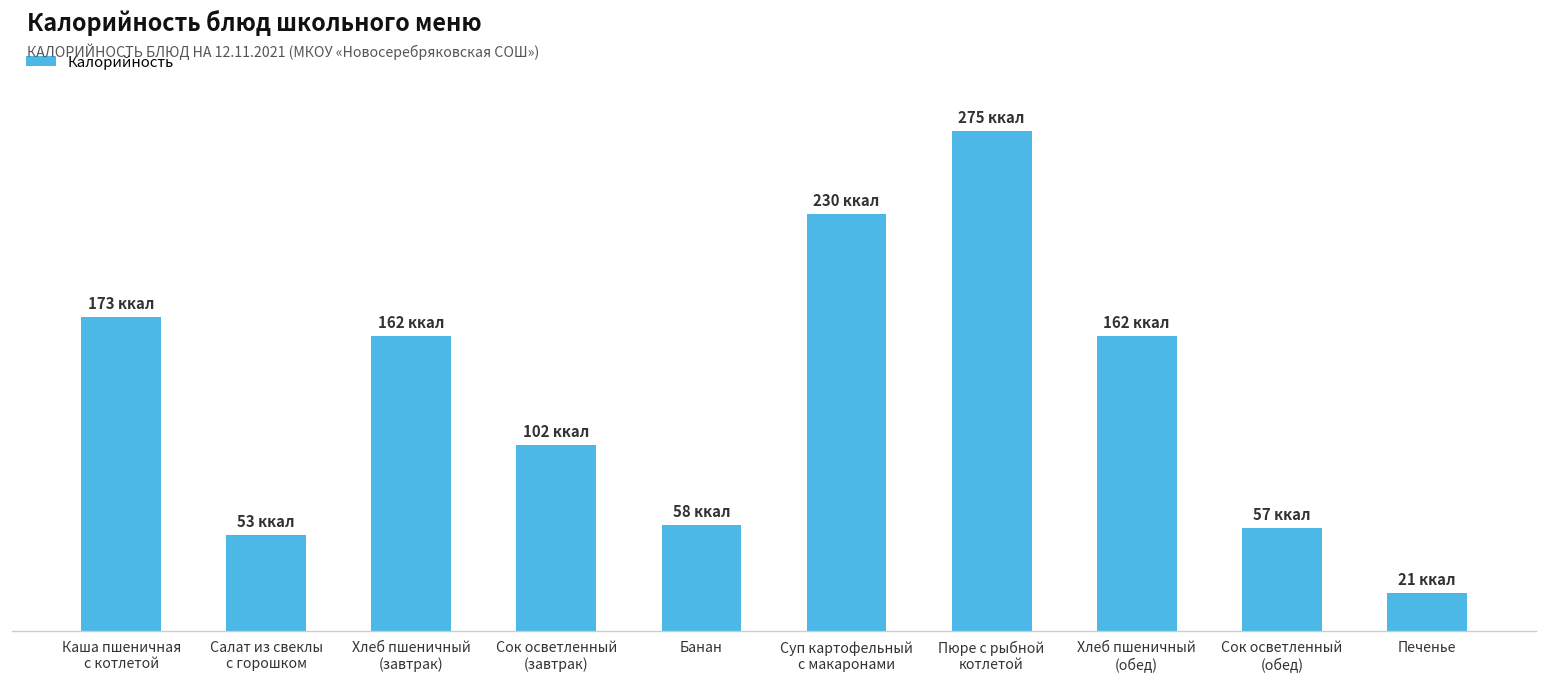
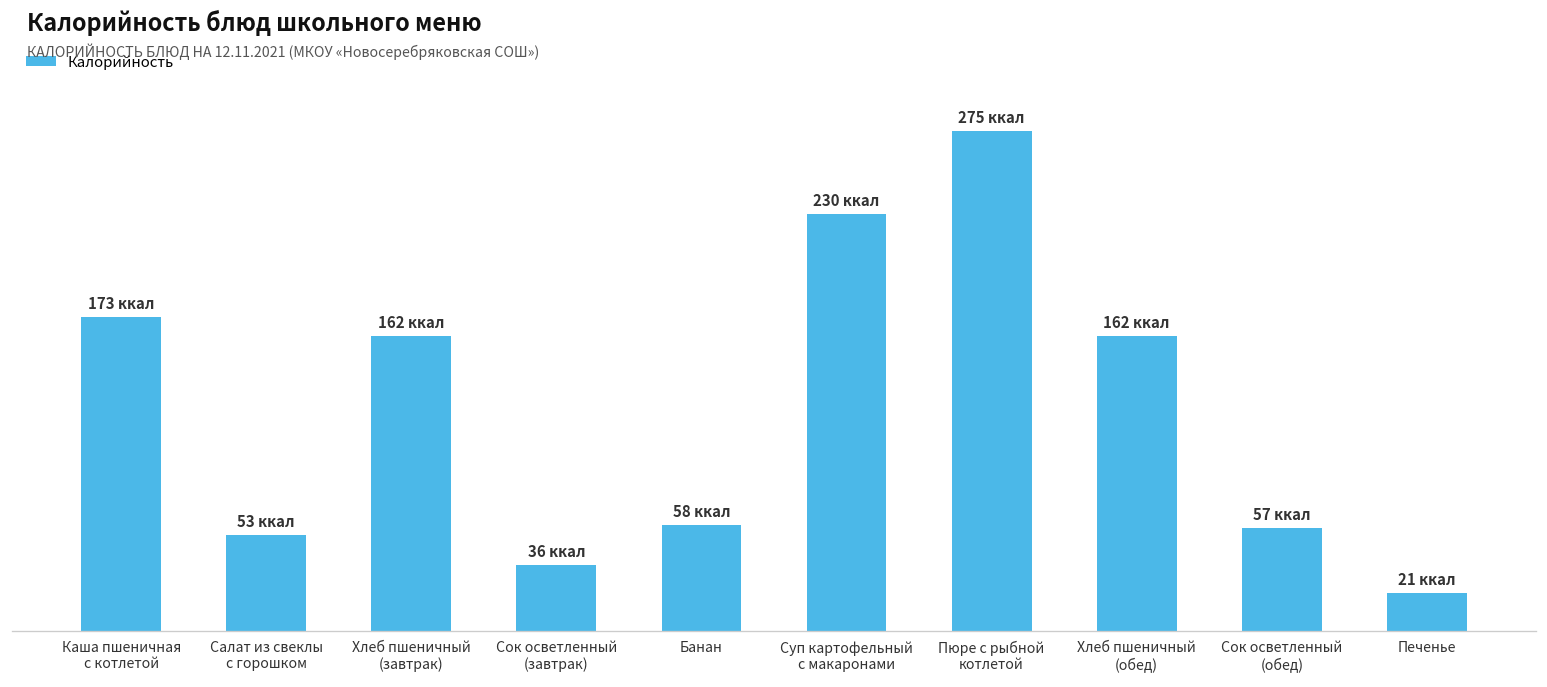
Сок осветленный (завтрак): 102 -> 36
